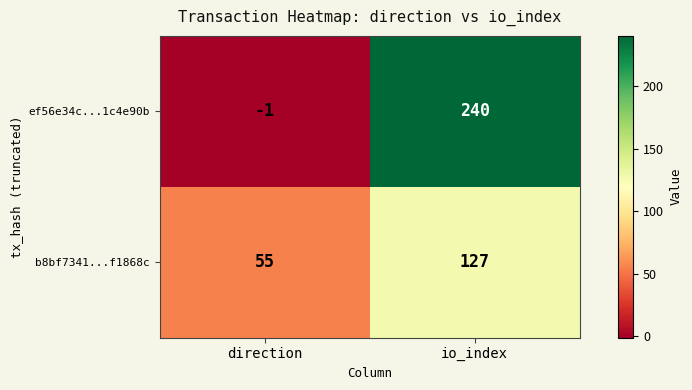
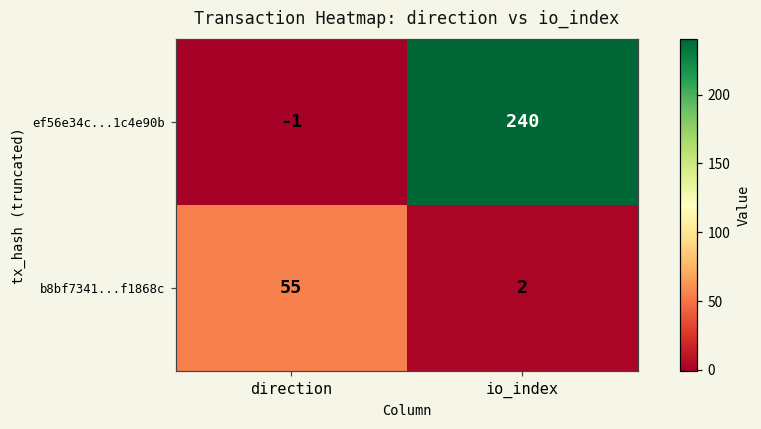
b8bf7341...f1868c, io_index: 127 -> 2
